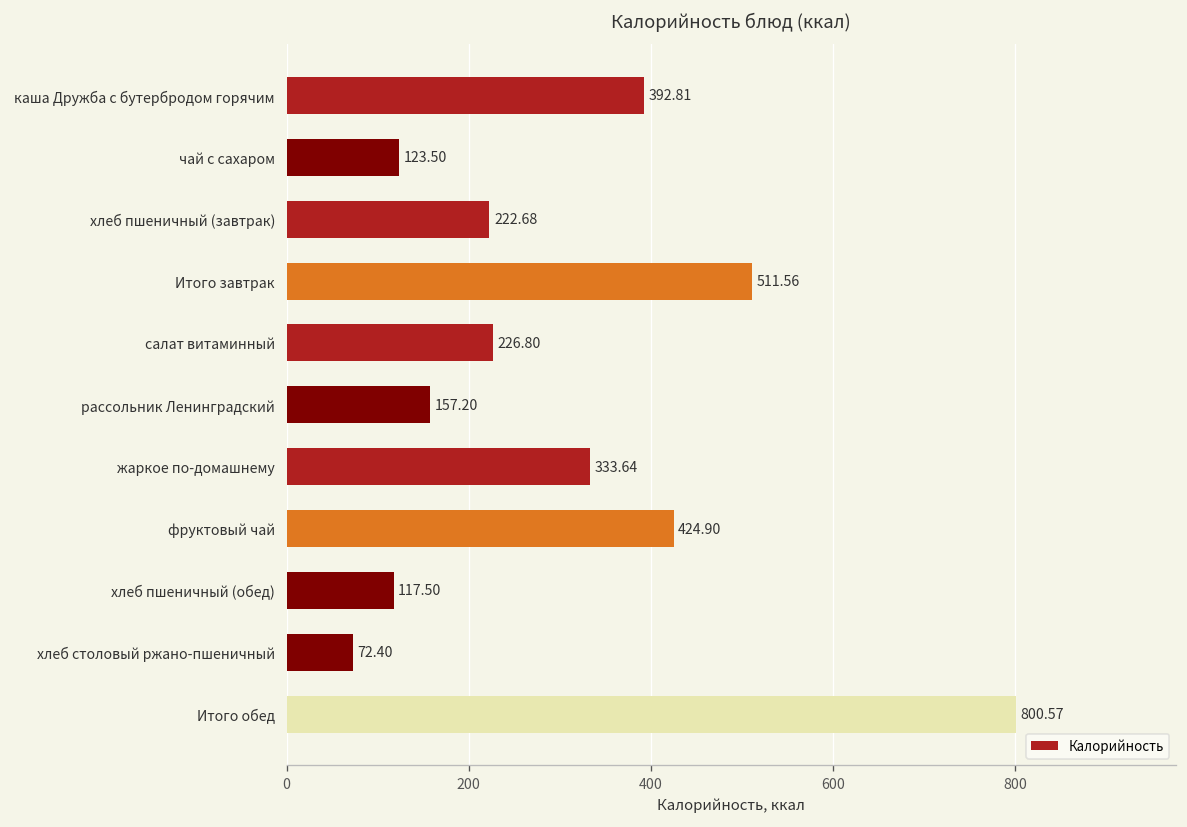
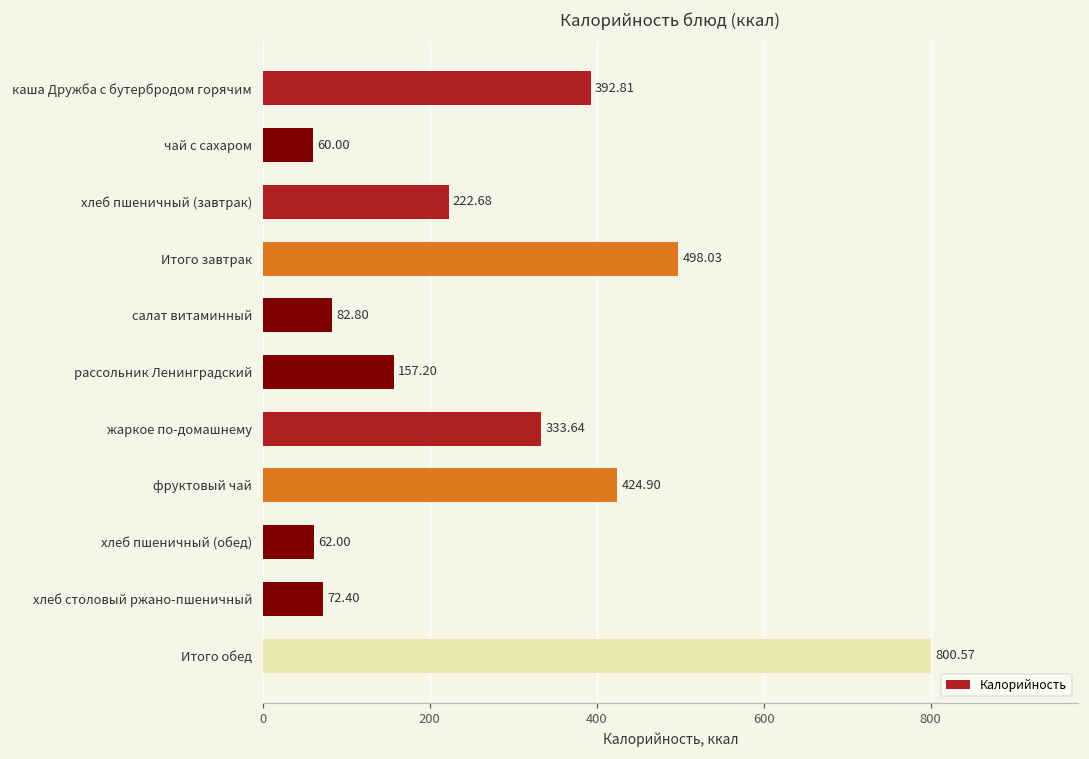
чай с сахаром: 123.50 -> 60.00
Итого завтрак: 511.56 -> 498.03
салат витаминный: 226.80 -> 82.80
хлеб пшеничный (обед): 117.50 -> 62.00
